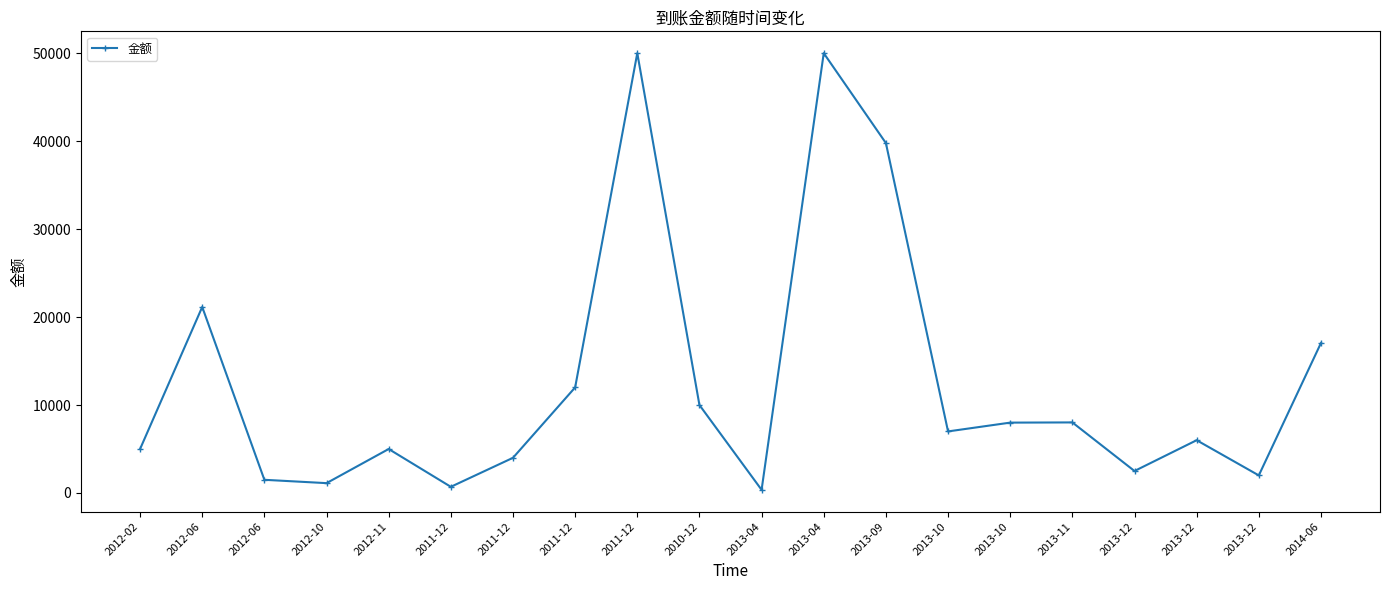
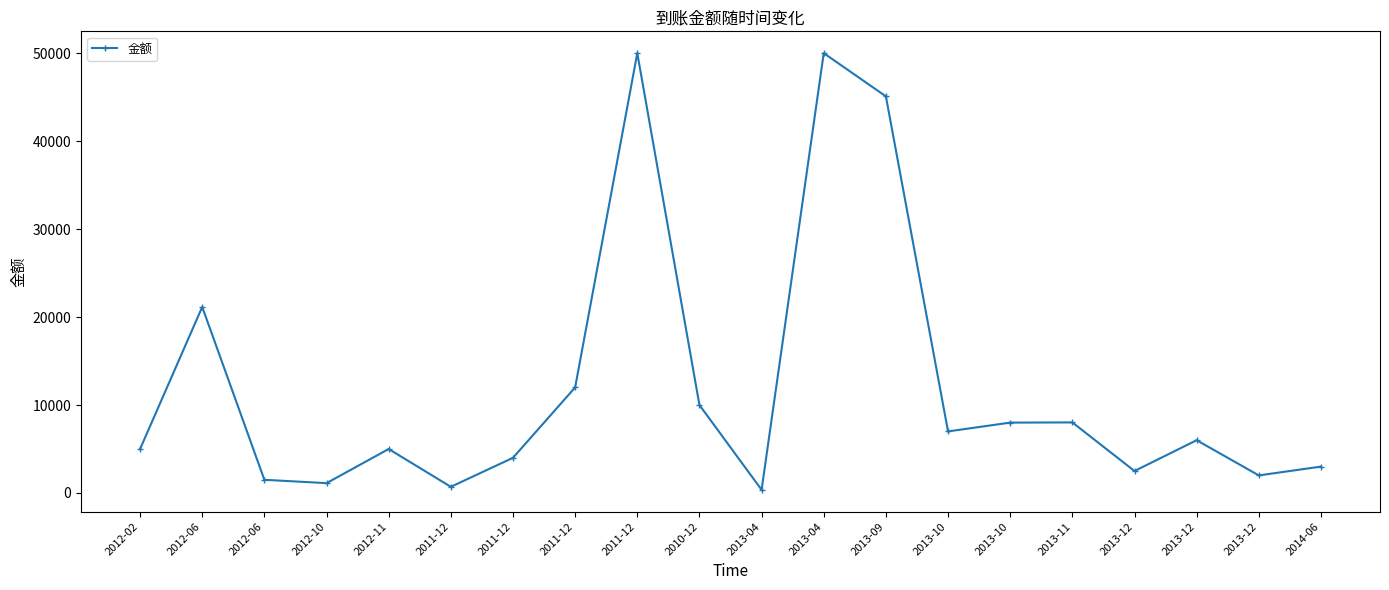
2013-09: 40000 -> 45000
2014-06: 17000 -> 3000
